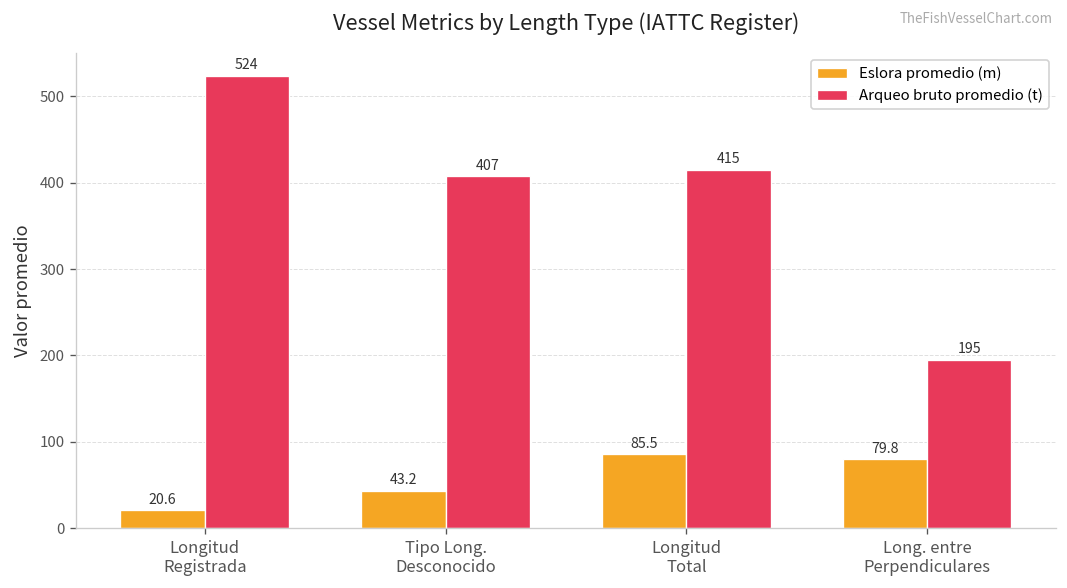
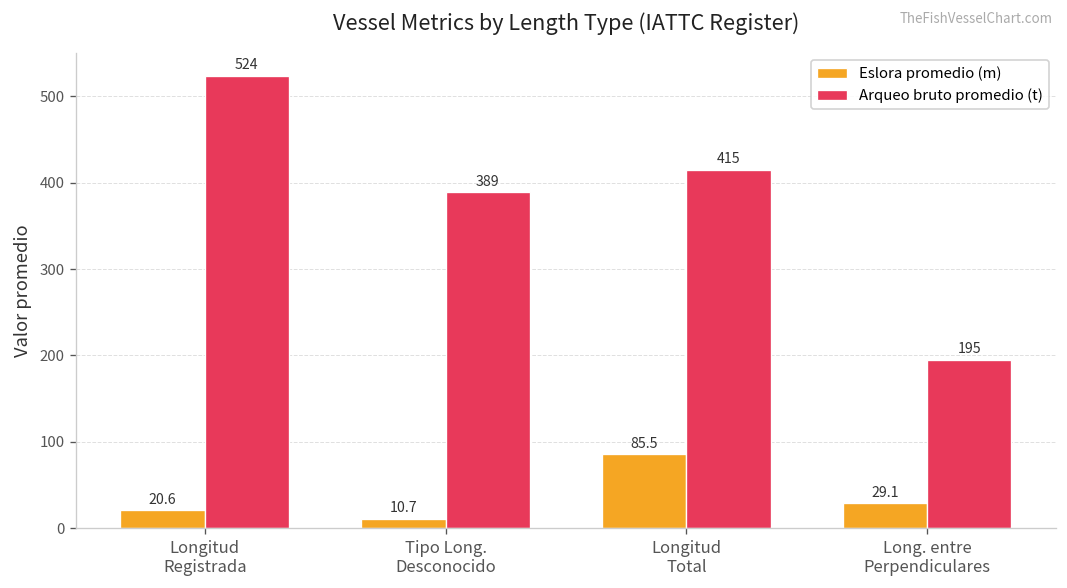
Eslora promedio (m), Tipo Long. Desconocido: 43.2 -> 10.7
Arqueo bruto promedio (t), Tipo Long. Desconocido: 407 -> 389
Eslora promedio (m), Long. entre Perpendiculares: 79.8 -> 29.1
